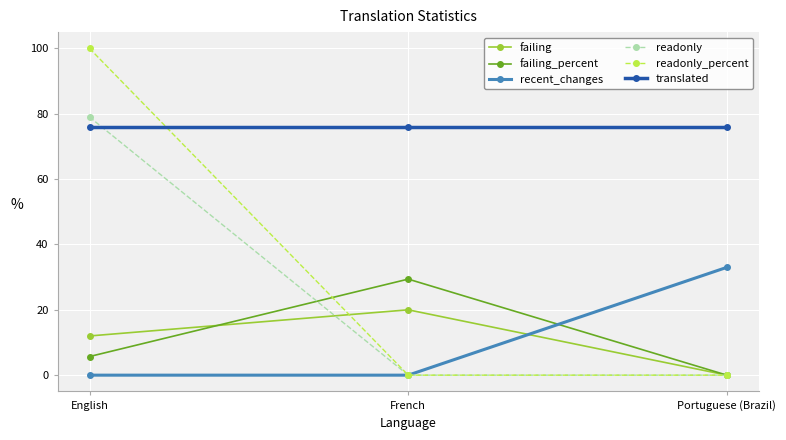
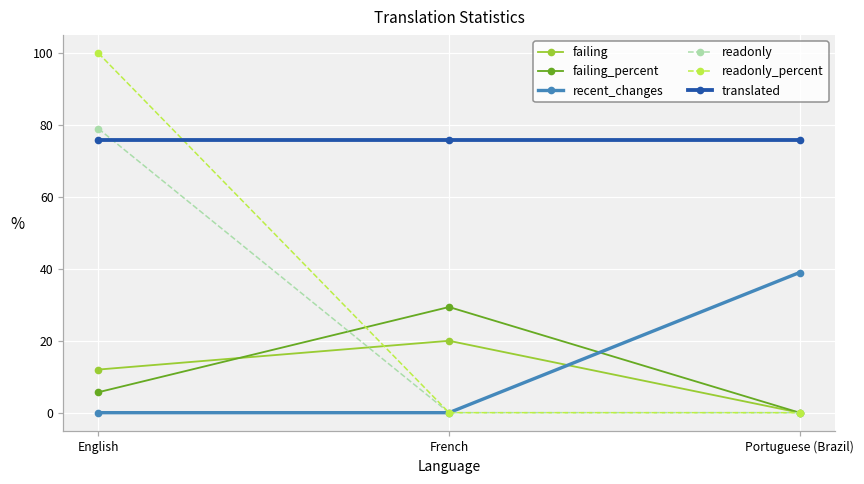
recent_changes, Portuguese (Brazil): 33 -> 39
